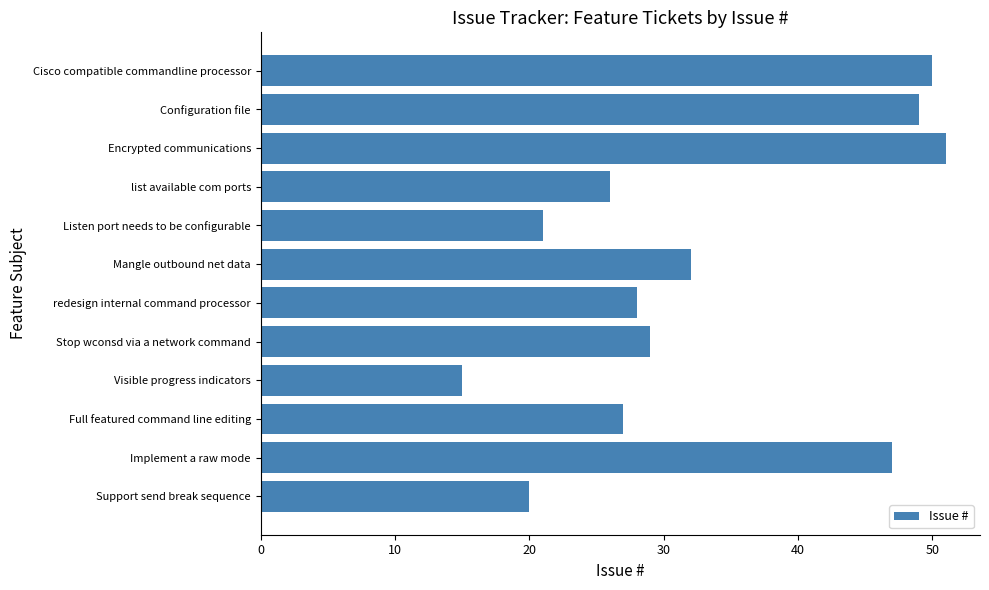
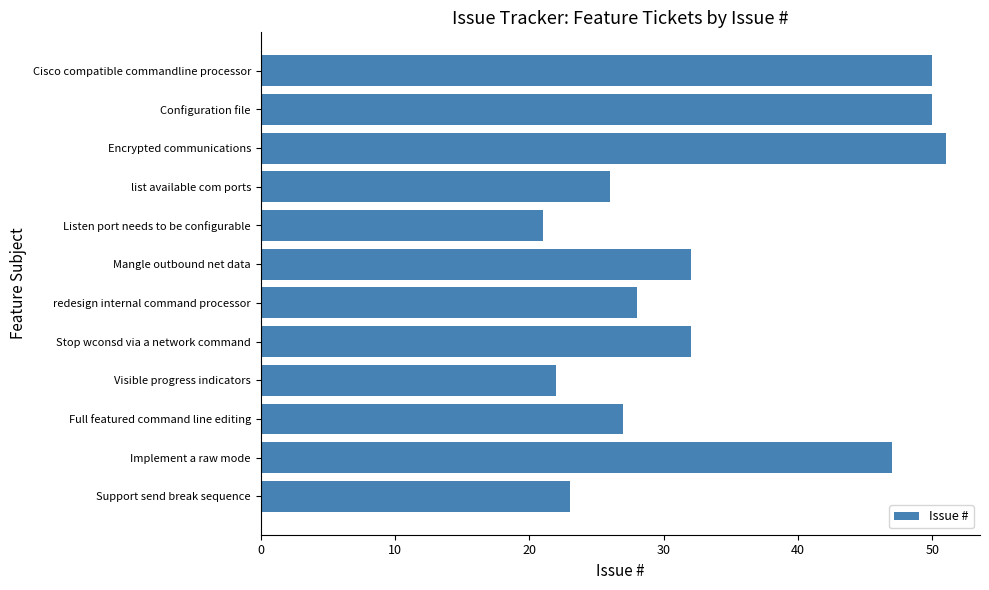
Configuration file: 49 -> 50
Stop wconsd via a network command: 29 -> 32
Visible progress indicators: 15 -> 22
Support send break sequence: 20 -> 23
